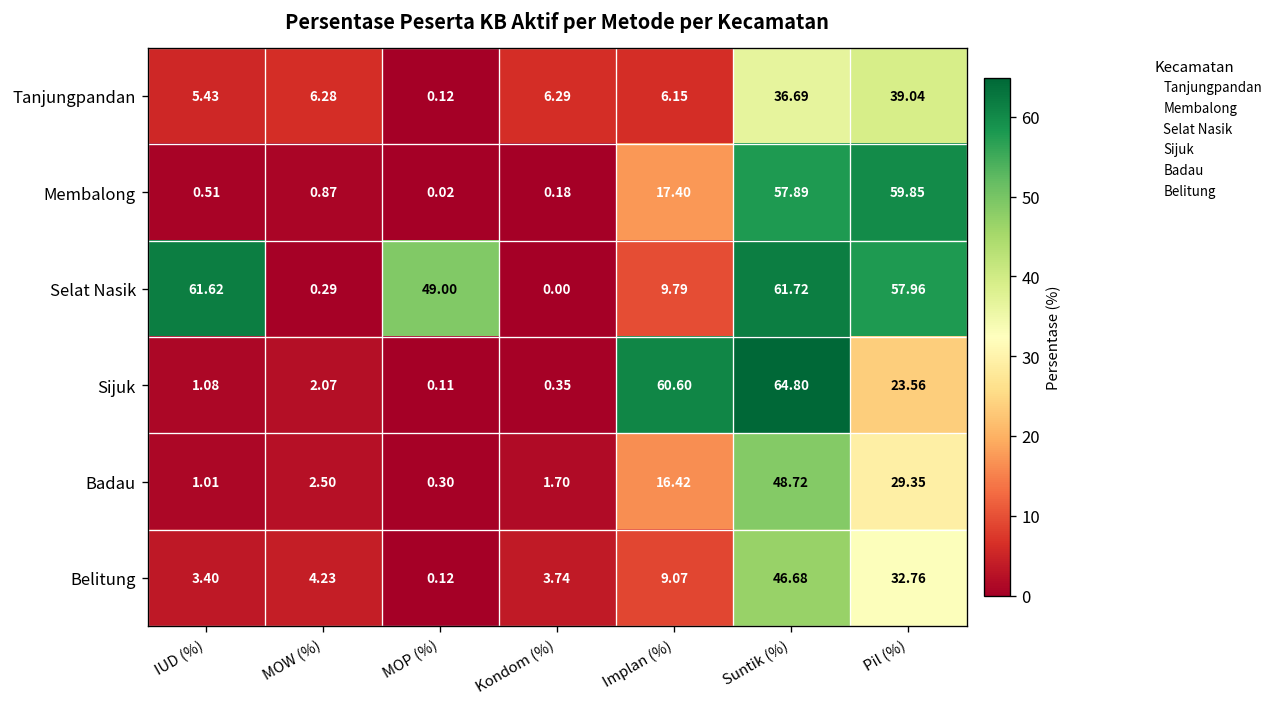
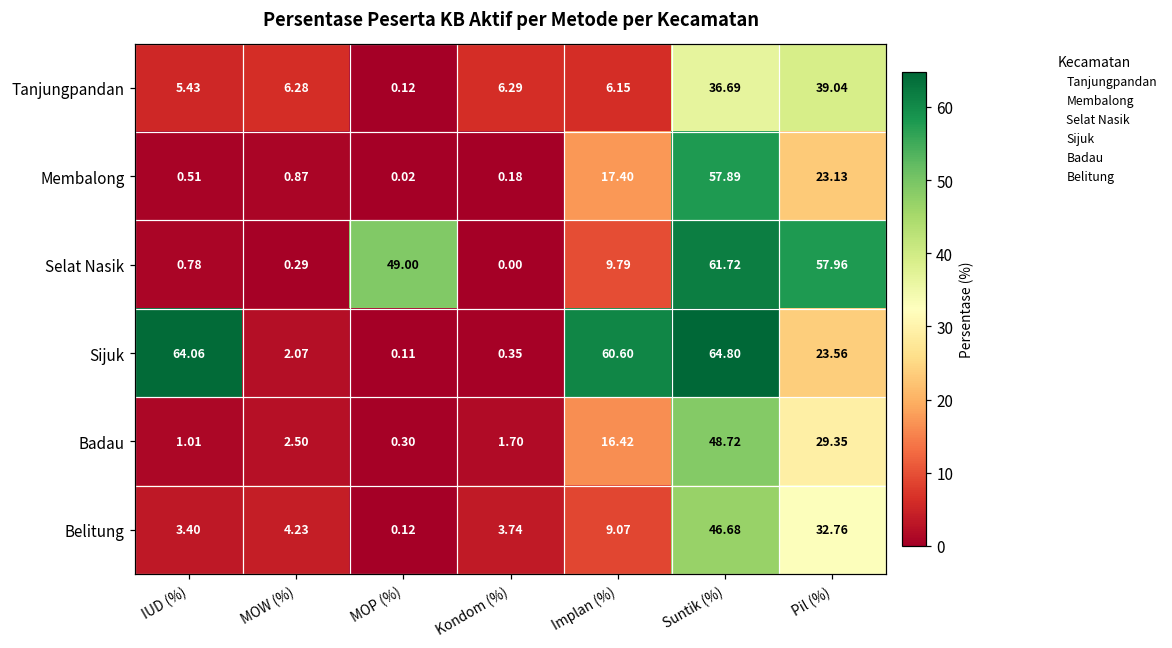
Membalong, Pil (%): 59.85 -> 23.13
Selat Nasik, IUD (%): 61.62 -> 0.78
Sijuk, IUD (%): 1.08 -> 64.06
